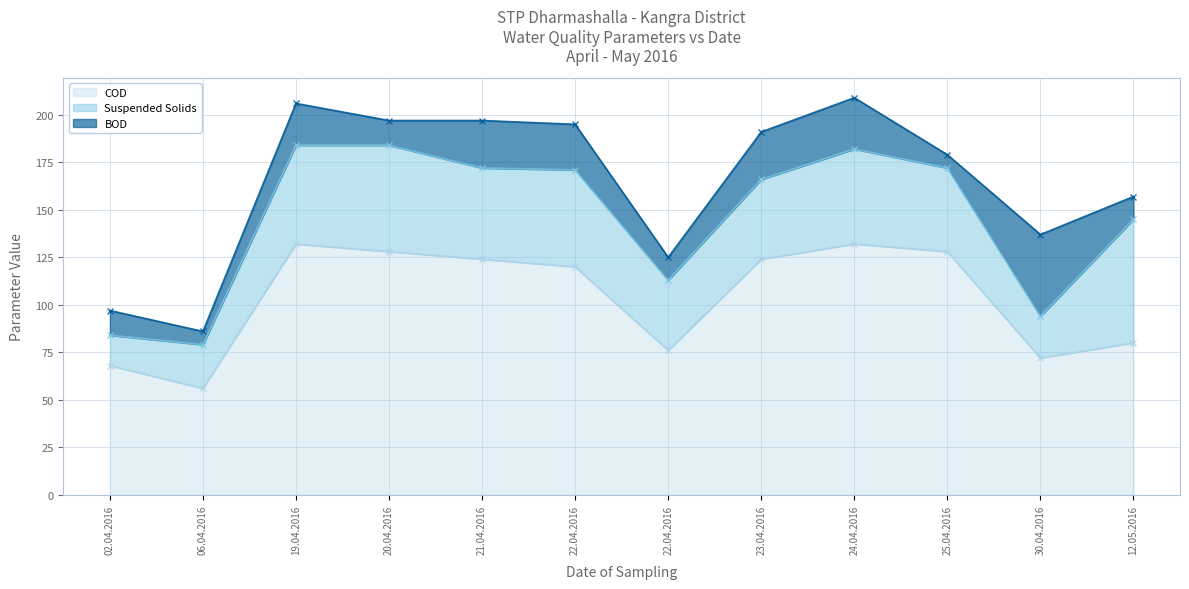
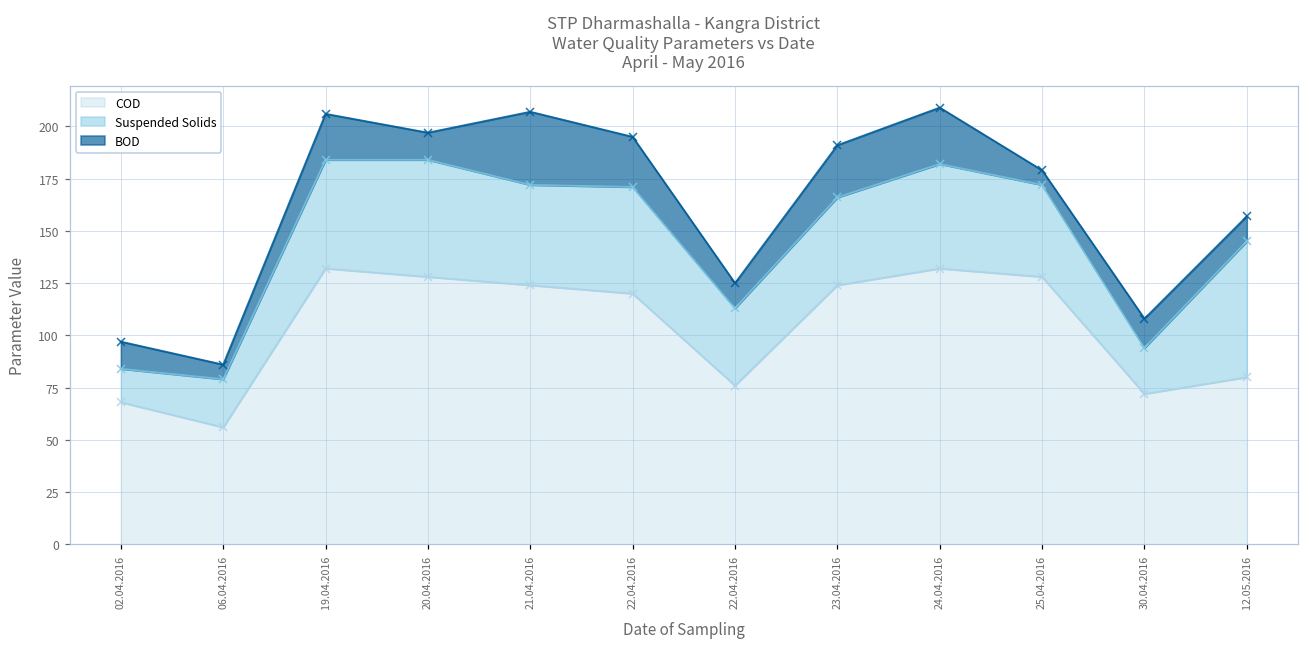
BOD, 21.04.2016: 25 -> 35
BOD, 30.04.2016: 43 -> 14
